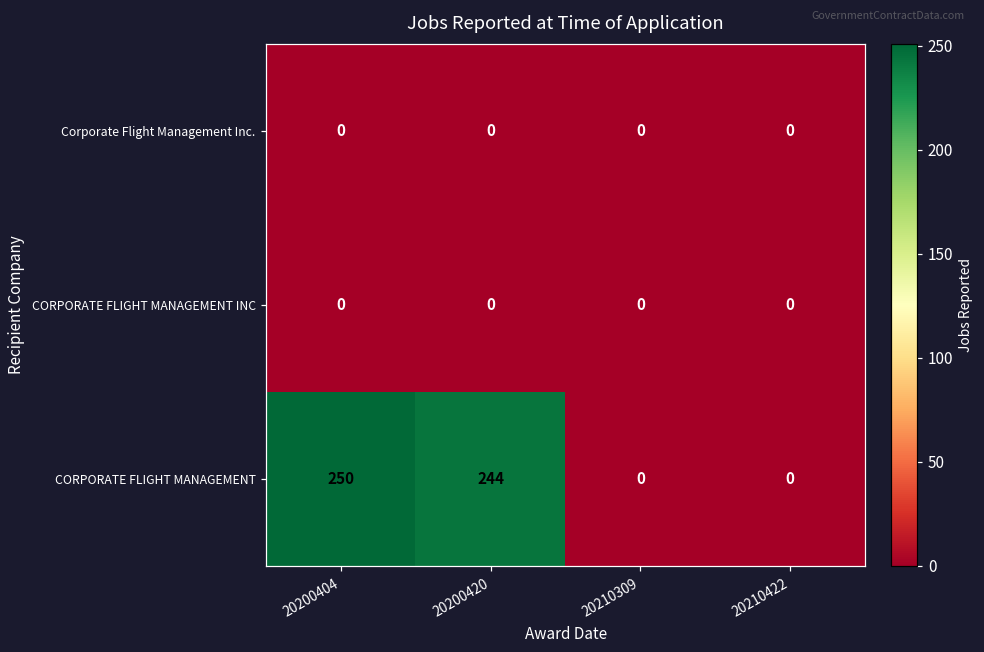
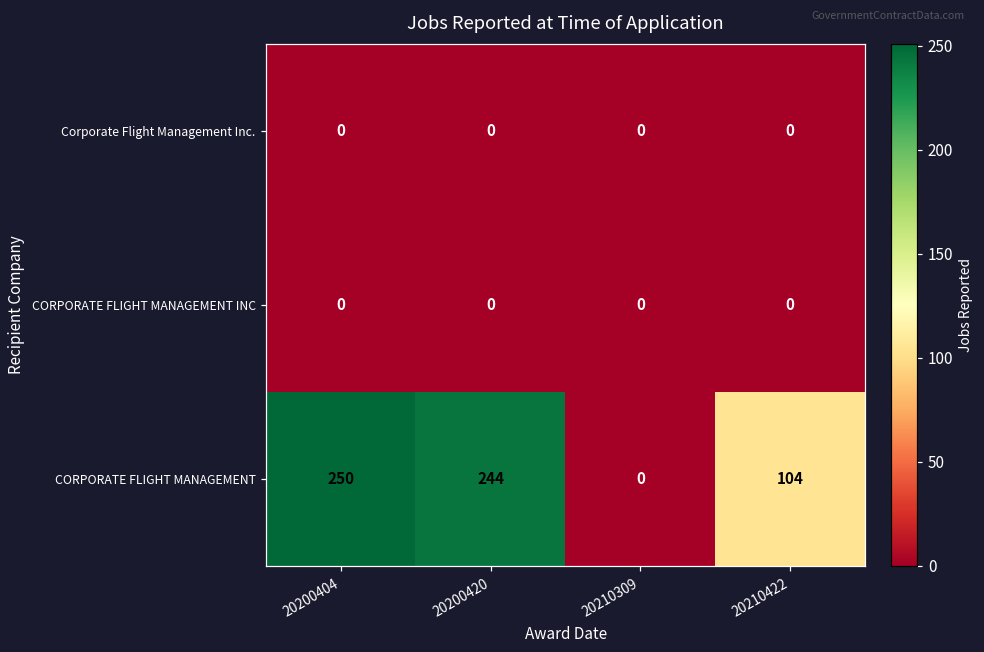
CORPORATE FLIGHT MANAGEMENT, 20210422: 0 -> 104
